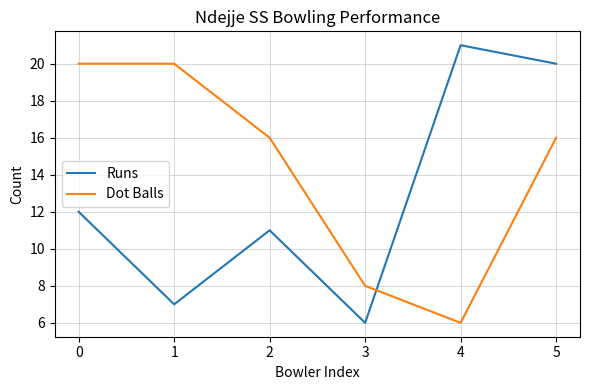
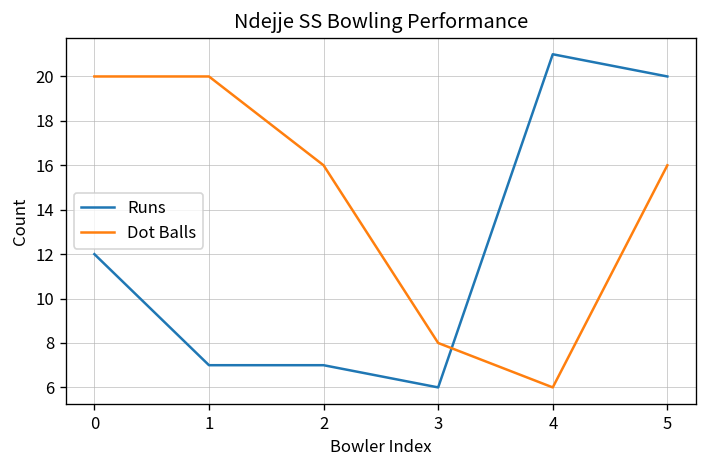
Runs, 2: 11 -> 7
